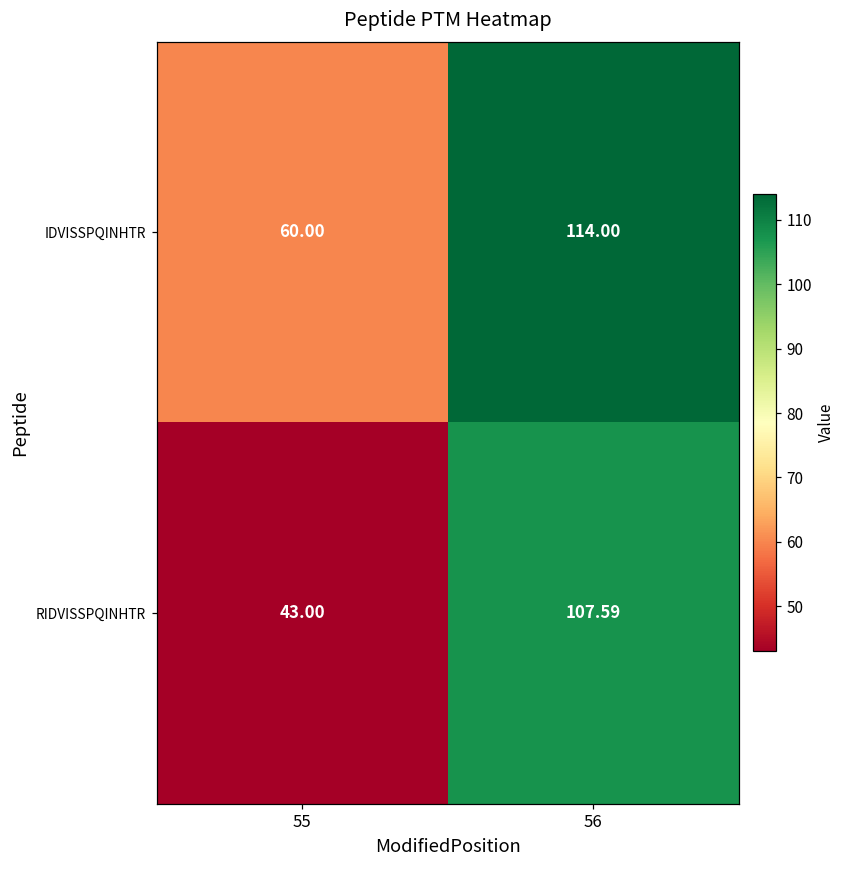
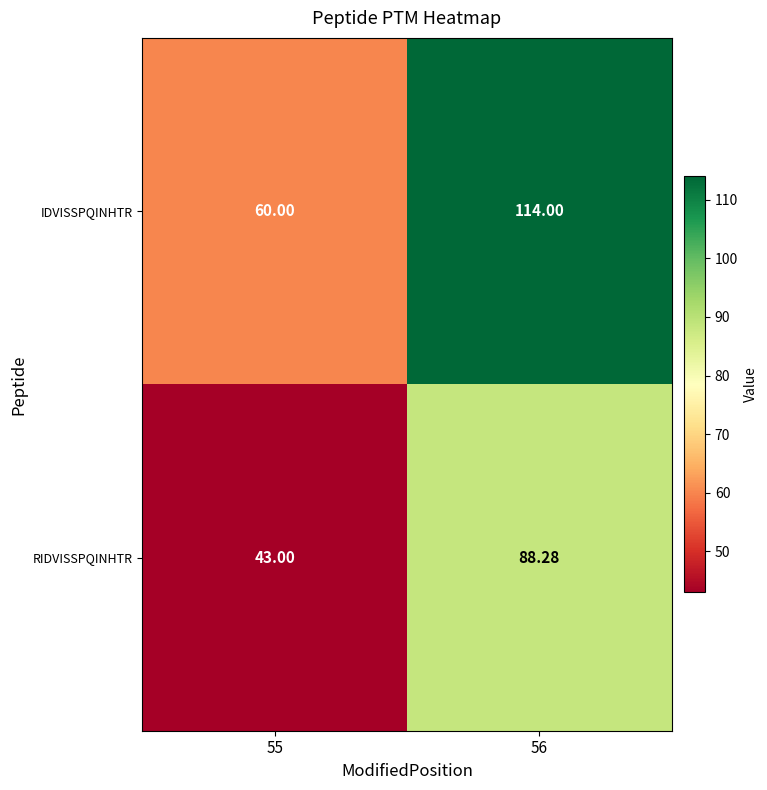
RIDVISSPQINHTR, 56: 107.59 -> 88.28
